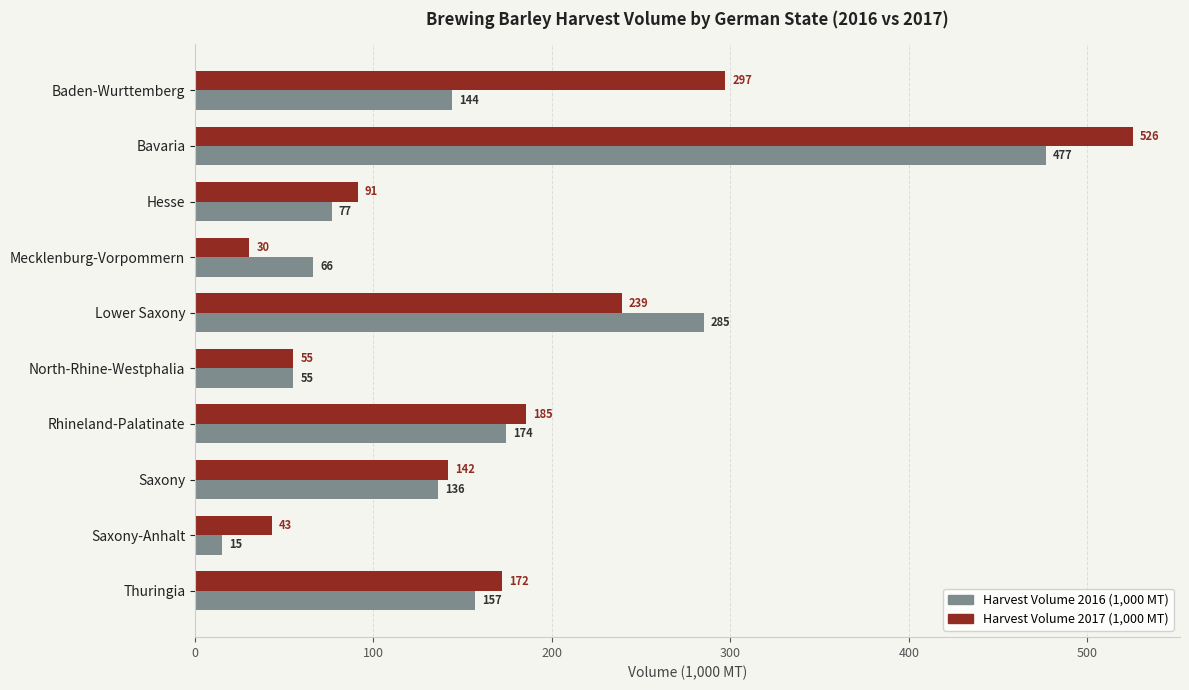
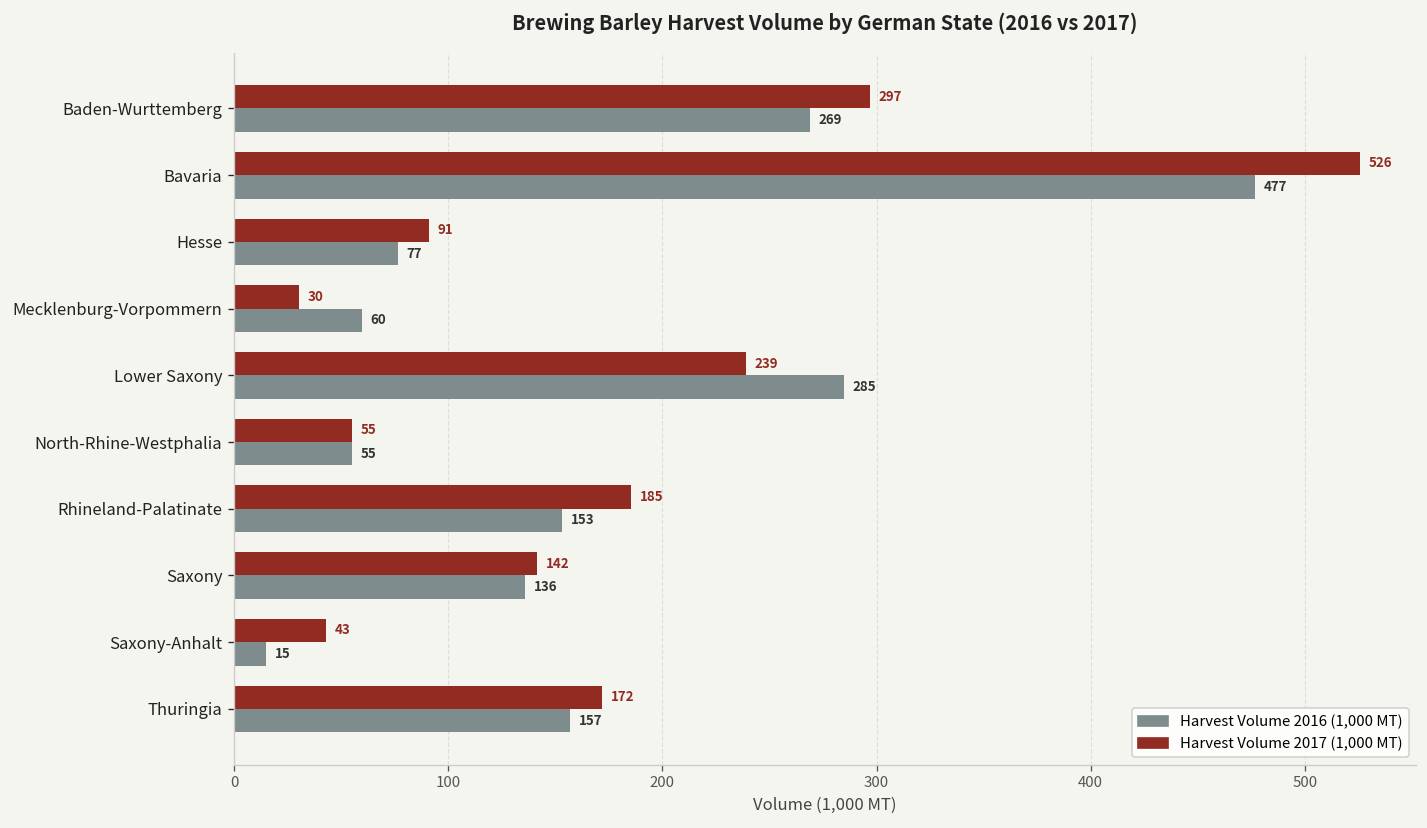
Harvest Volume 2016 (1,000 MT), Baden-Wurttemberg: 144 -> 269
Harvest Volume 2016 (1,000 MT), Mecklenburg-Vorpommern: 66 -> 60
Harvest Volume 2016 (1,000 MT), Rhineland-Palatinate: 174 -> 153
